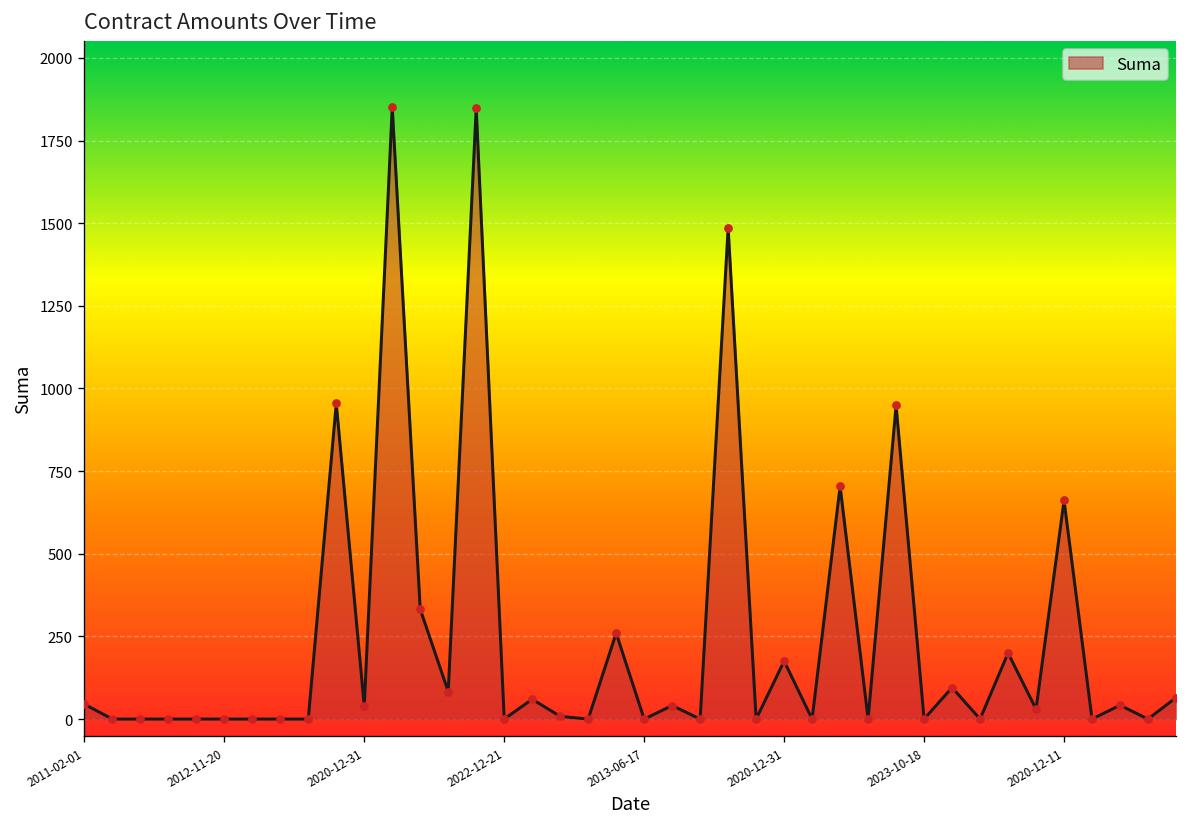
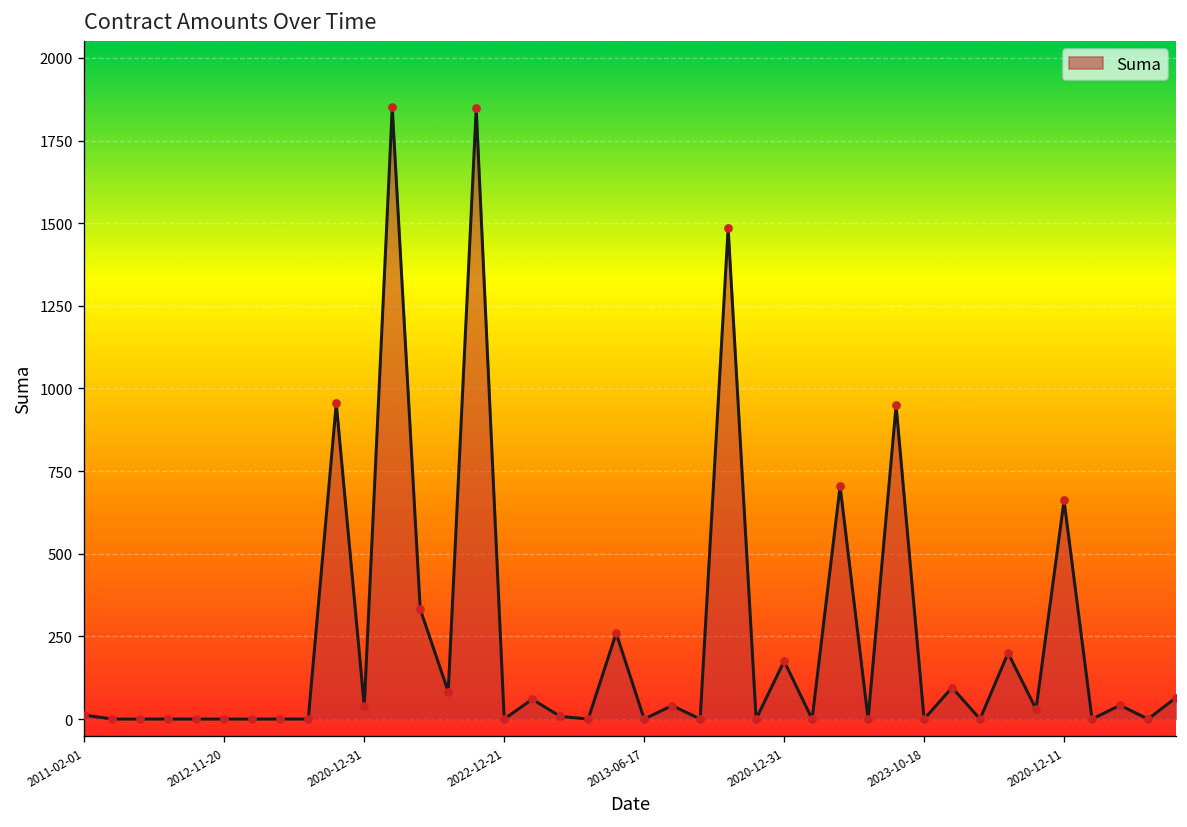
2011-02-01: 50 -> 10
